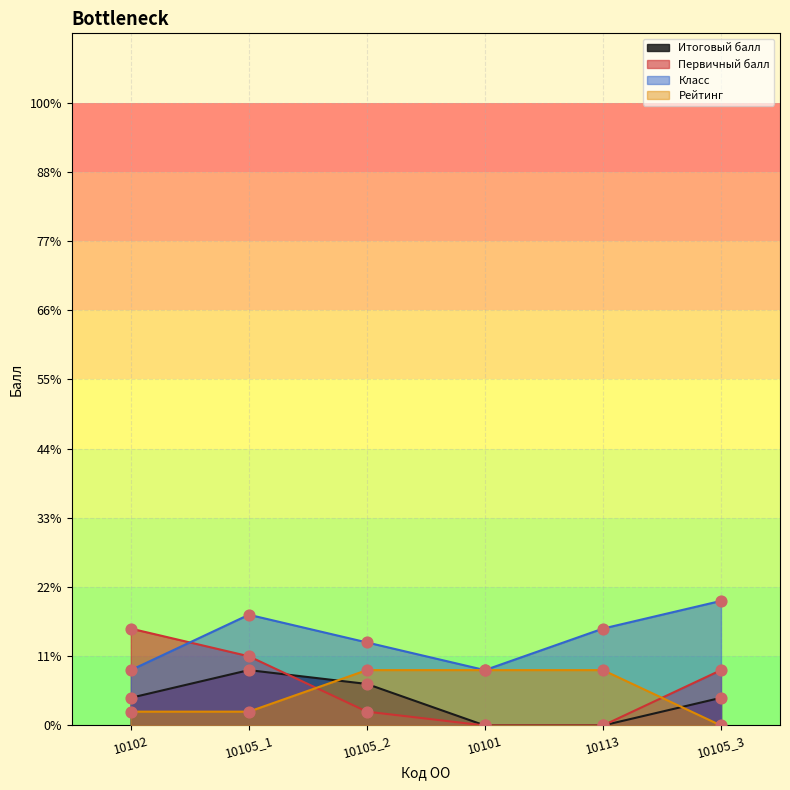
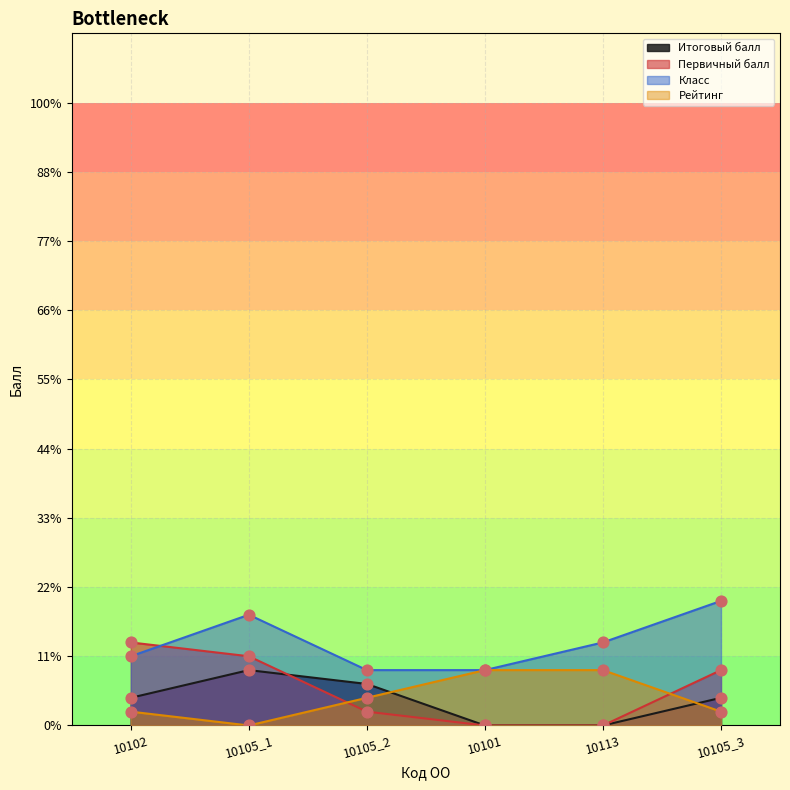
Первичный балл, 10102: 16% -> 13%
Класс, 10102: 9% -> 11%
Рейтинг, 10105_1: 2% -> 0%
Класс, 10105_2: 13% -> 9%
Рейтинг, 10105_2: 9% -> 4%
Класс, 10113: 16% -> 13%
Рейтинг, 10105_3: 0% -> 2%
